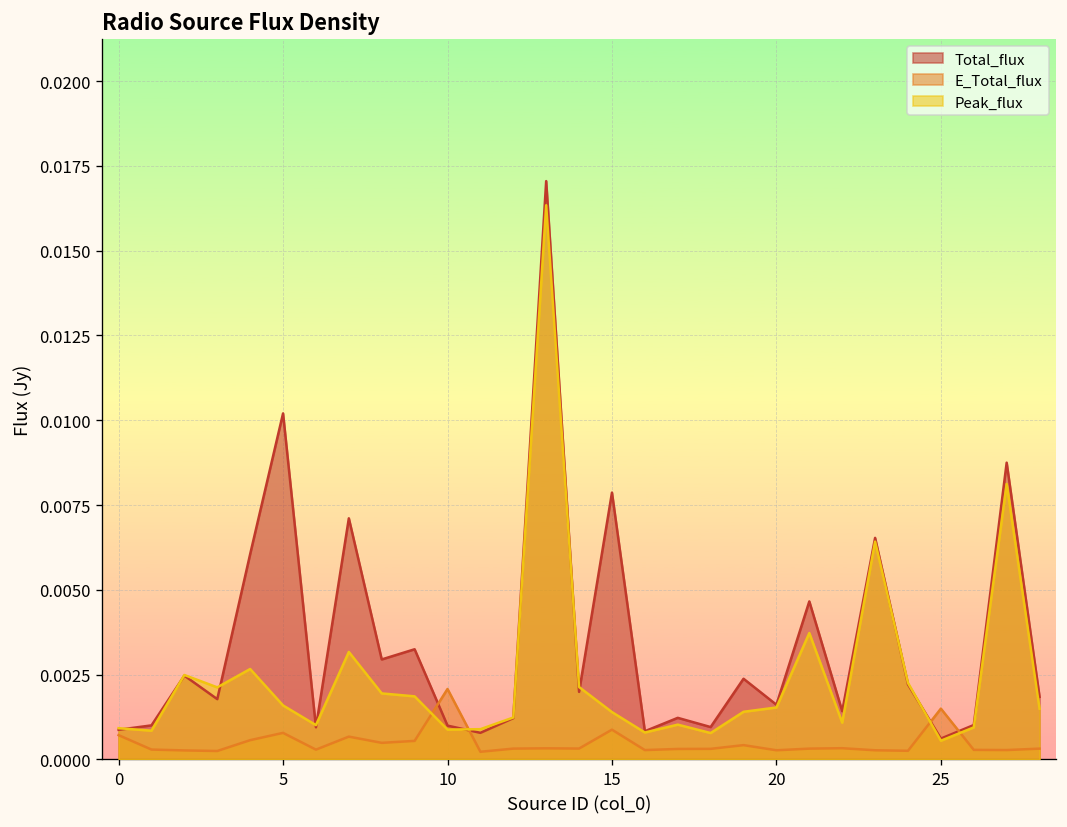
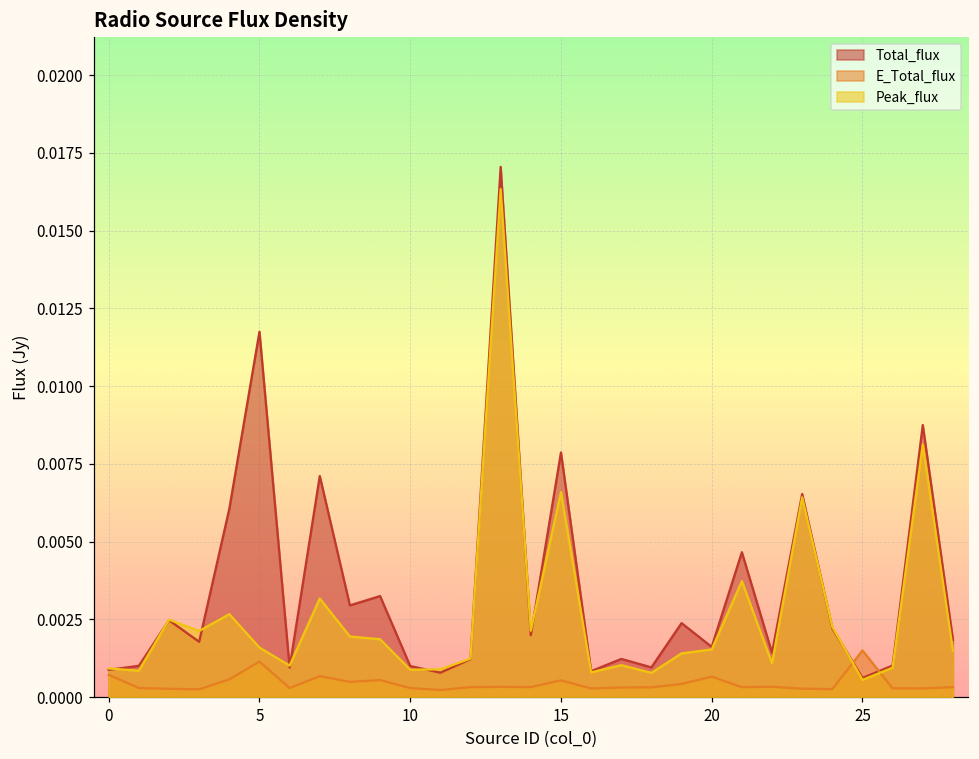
Total_flux, 5: 0.0102 -> 0.0117
E_Total_flux, 5: 0.0008 -> 0.0011
E_Total_flux, 10: 0.0021 -> 0.0003
E_Total_flux, 15: 0.0009 -> 0.0005
Peak_flux, 15: 0.0014 -> 0.0066
E_Total_flux, 20: 0.0003 -> 0.0007
